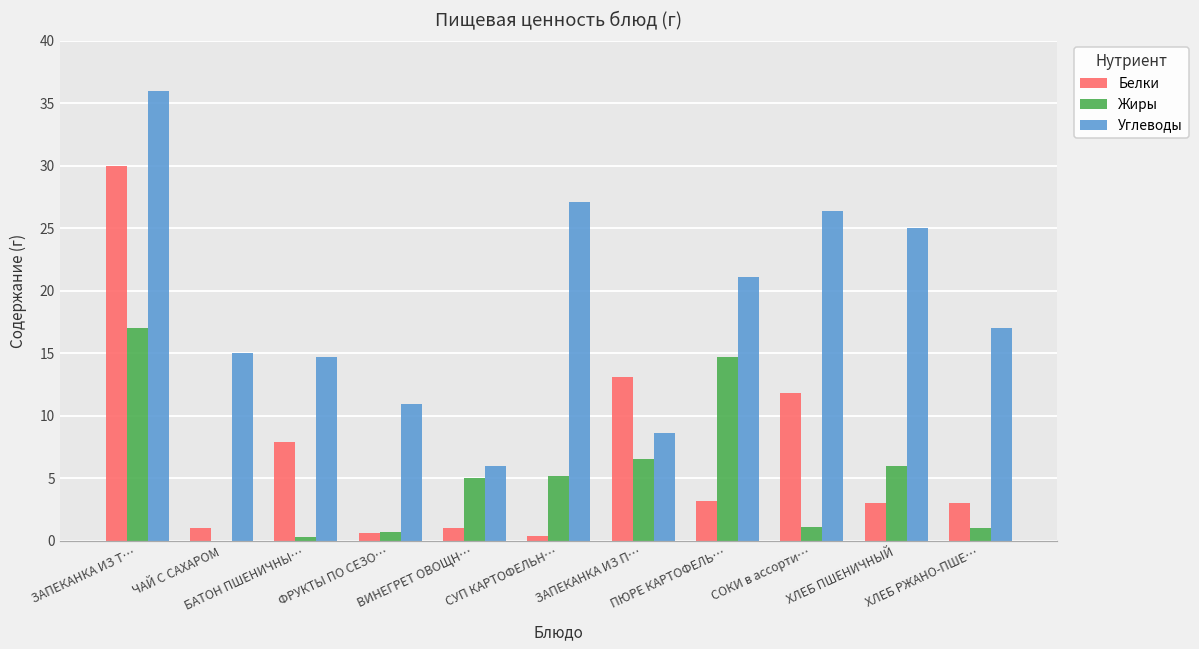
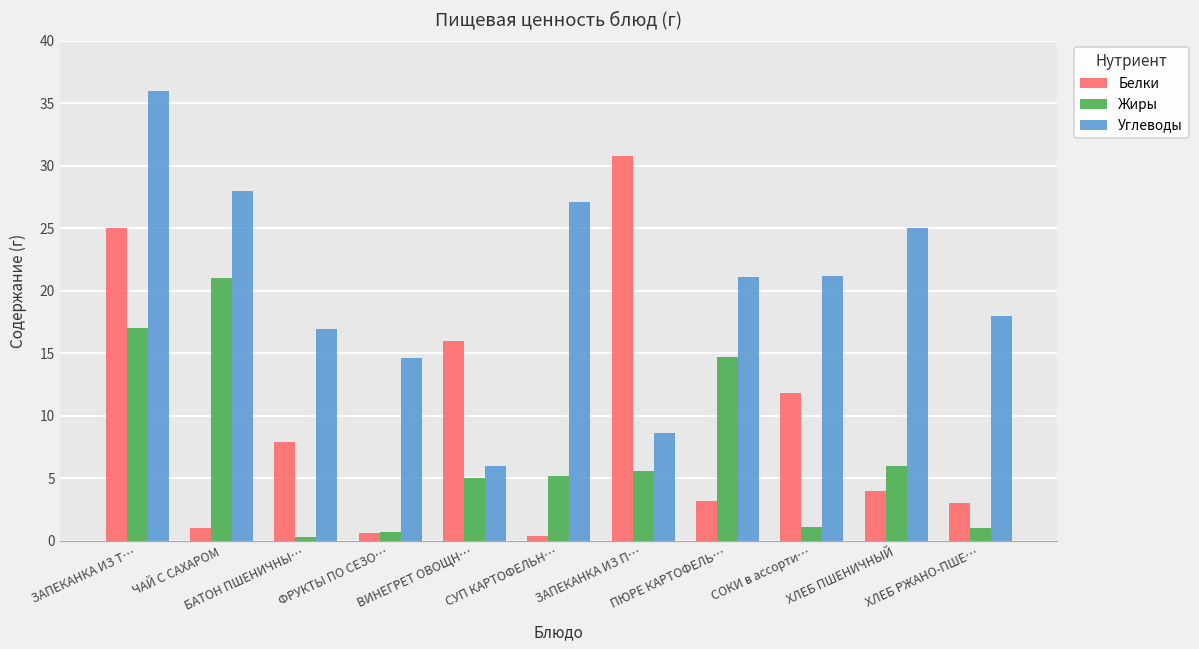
Белки, ЗАПЕКАНКА ИЗ Т…: 30 -> 25
Жиры, ЧАЙ С САХАРОМ: 0 -> 21
Углеводы, ЧАЙ С САХАРОМ: 15 -> 28
Углеводы, БАТОН ПШЕНИЧНЫ…: 14.7 -> 16.9
Углеводы, ФРУКТЫ ПО СЕЗО…: 10.9 -> 14.6
Белки, ВИНЕГРЕТ ОВОЩН…: 1 -> 16
Белки, ЗАПЕКАНКА ИЗ П…: 13.1 -> 30.8
Жиры, ЗАПЕКАНКА ИЗ П…: 6.5 -> 5.6
Углеводы, СОКИ в ассорти…: 26.4 -> 21.2
Белки, ХЛЕБ ПШЕНИЧНЫЙ: 3 -> 4
Углеводы, ХЛЕБ РЖАНО-ПШЕ…: 17 -> 18
